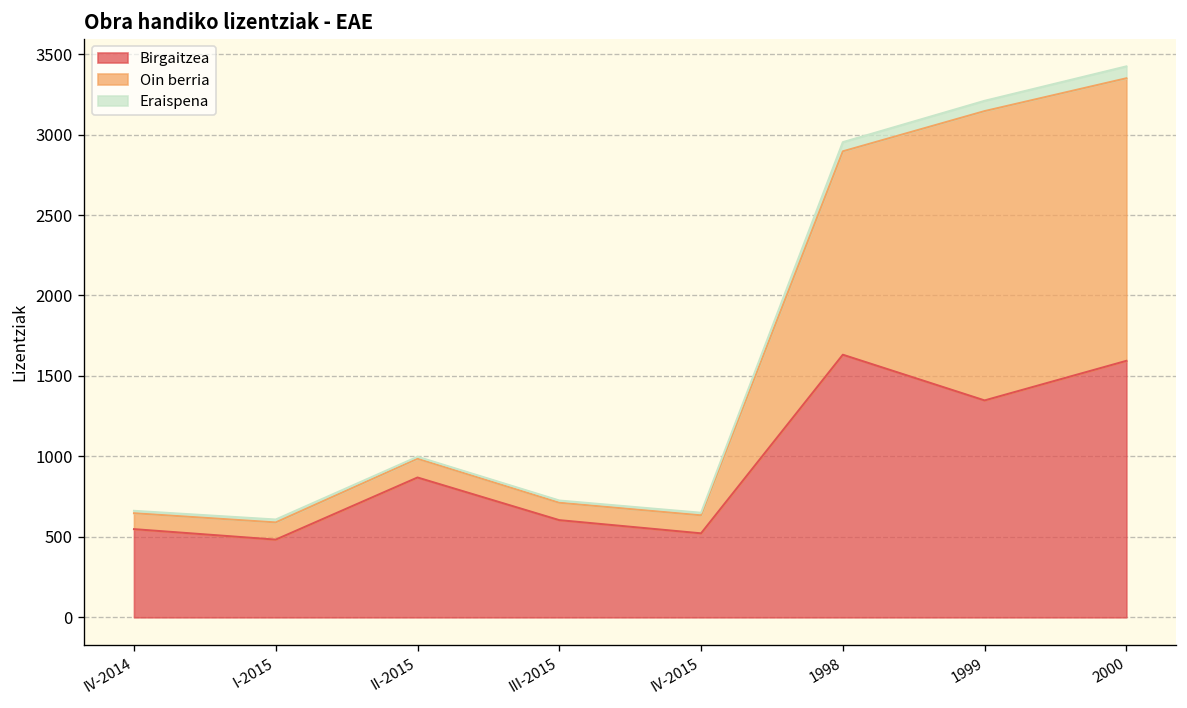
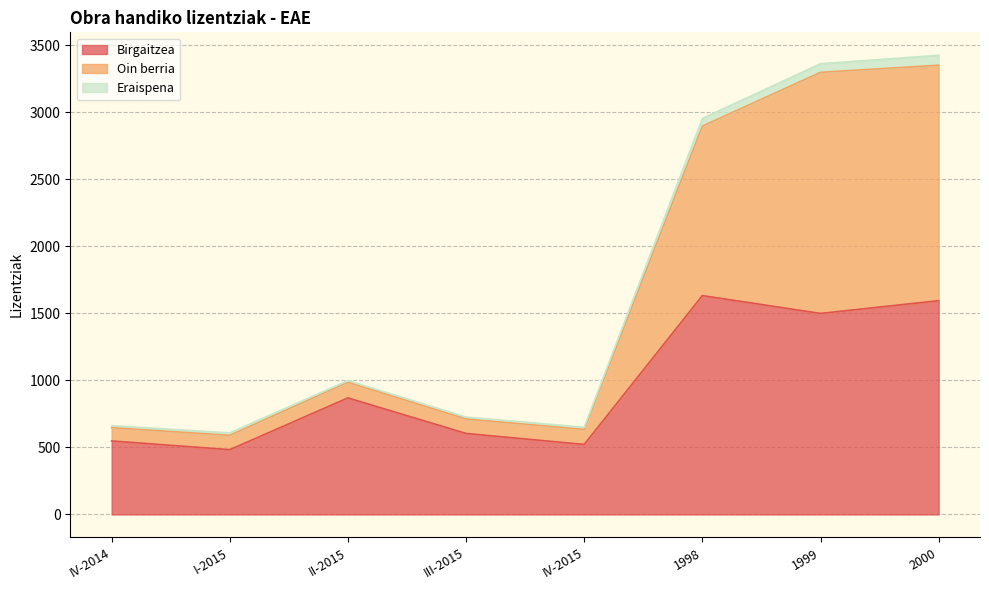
Birgaitzea, 1999: 1350 -> 1500
